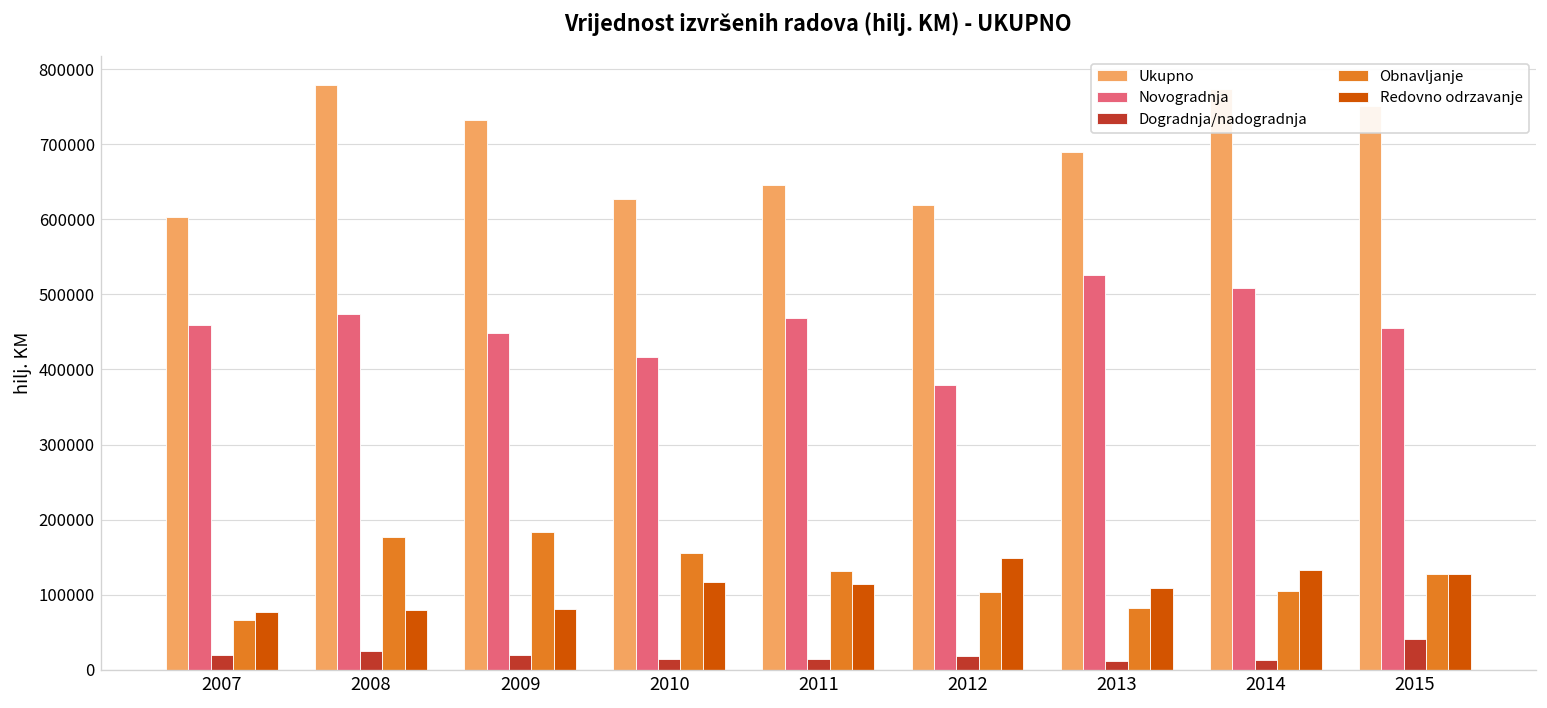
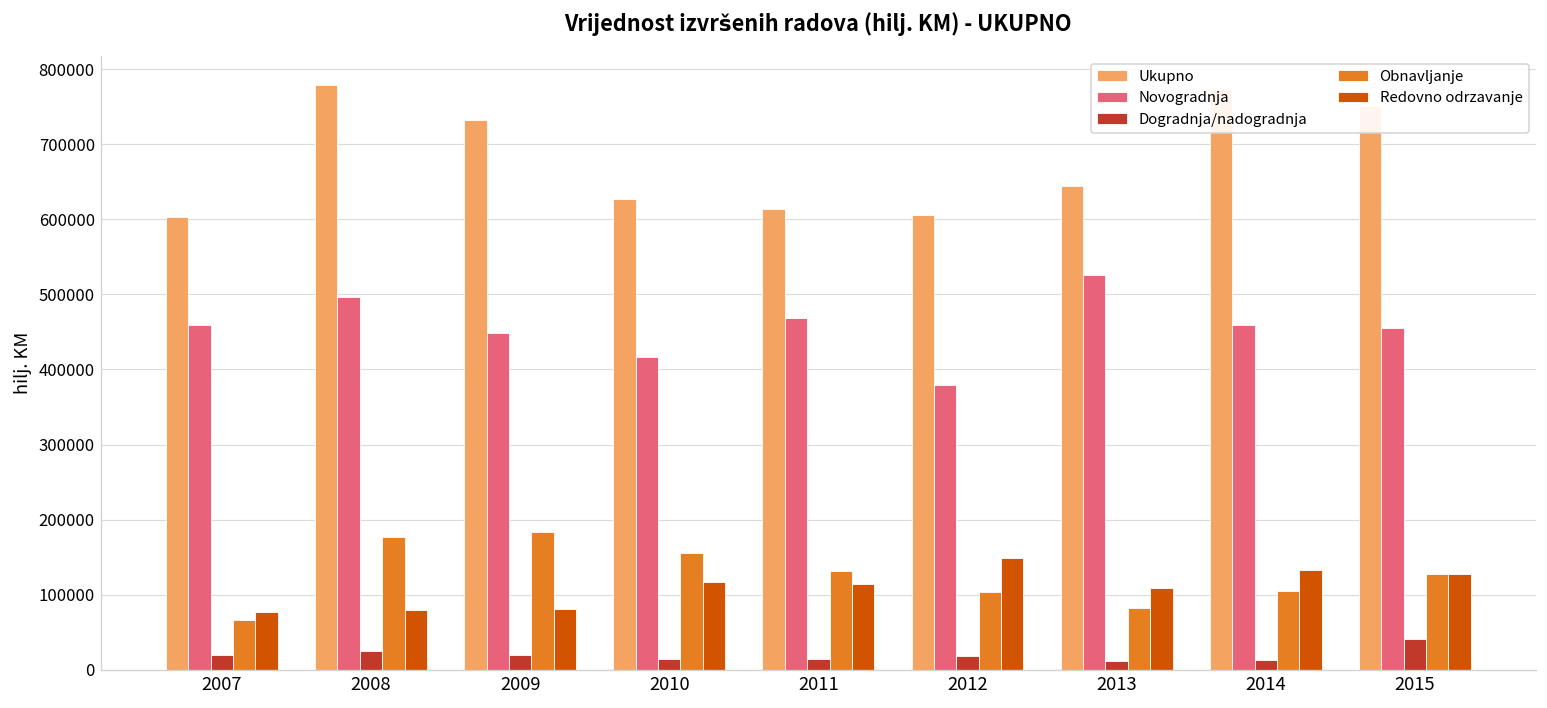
Novogradnja, 2008: 470000 -> 500000
Ukupno, 2011: 650000 -> 610000
Ukupno, 2012: 620000 -> 610000
Ukupno, 2013: 690000 -> 640000
Novogradnja, 2014: 510000 -> 460000
